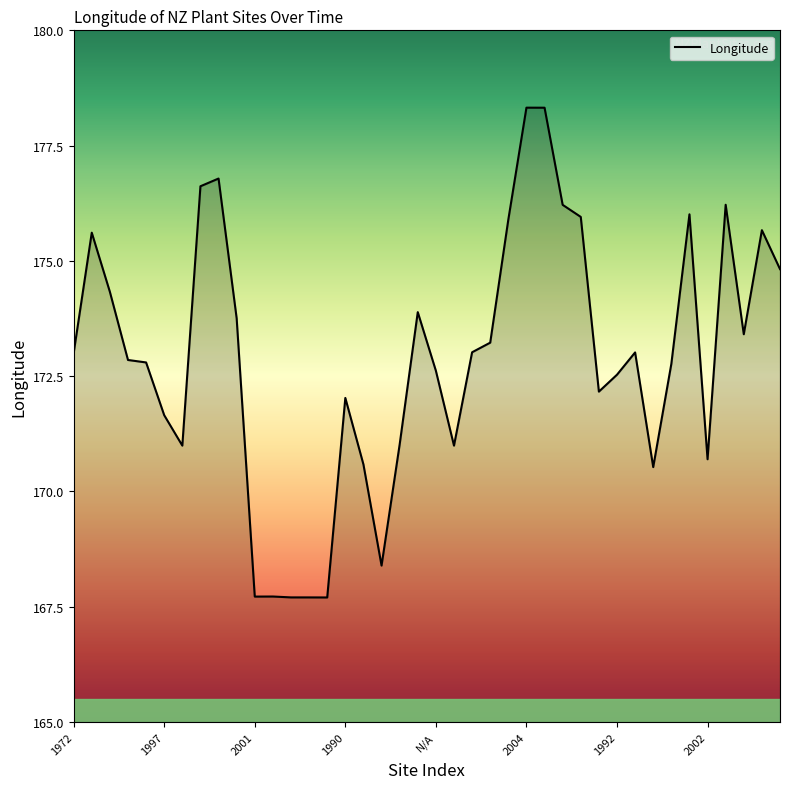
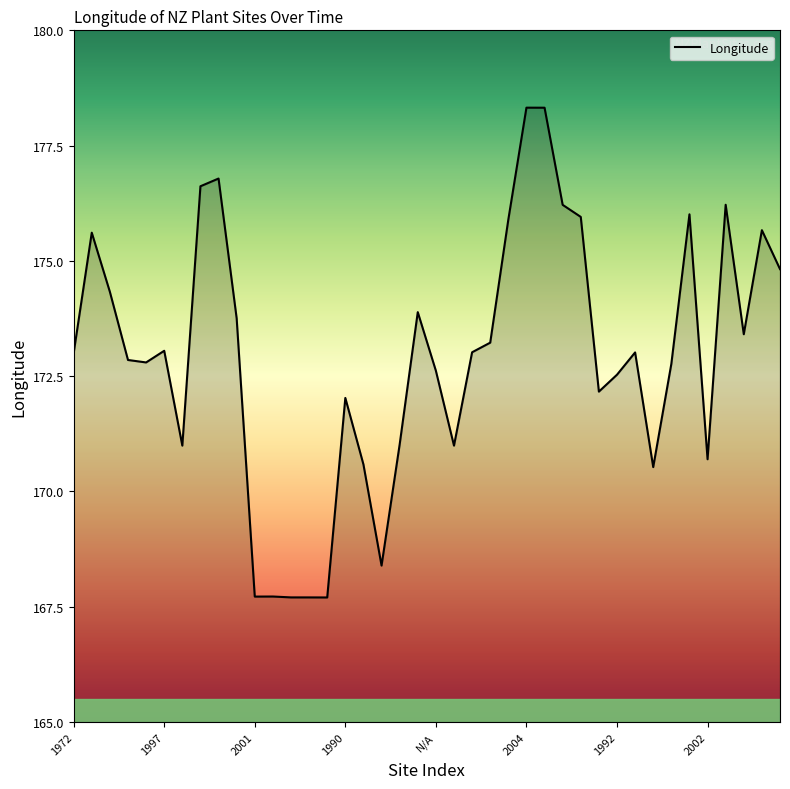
1997: 171.7 -> 173.1
